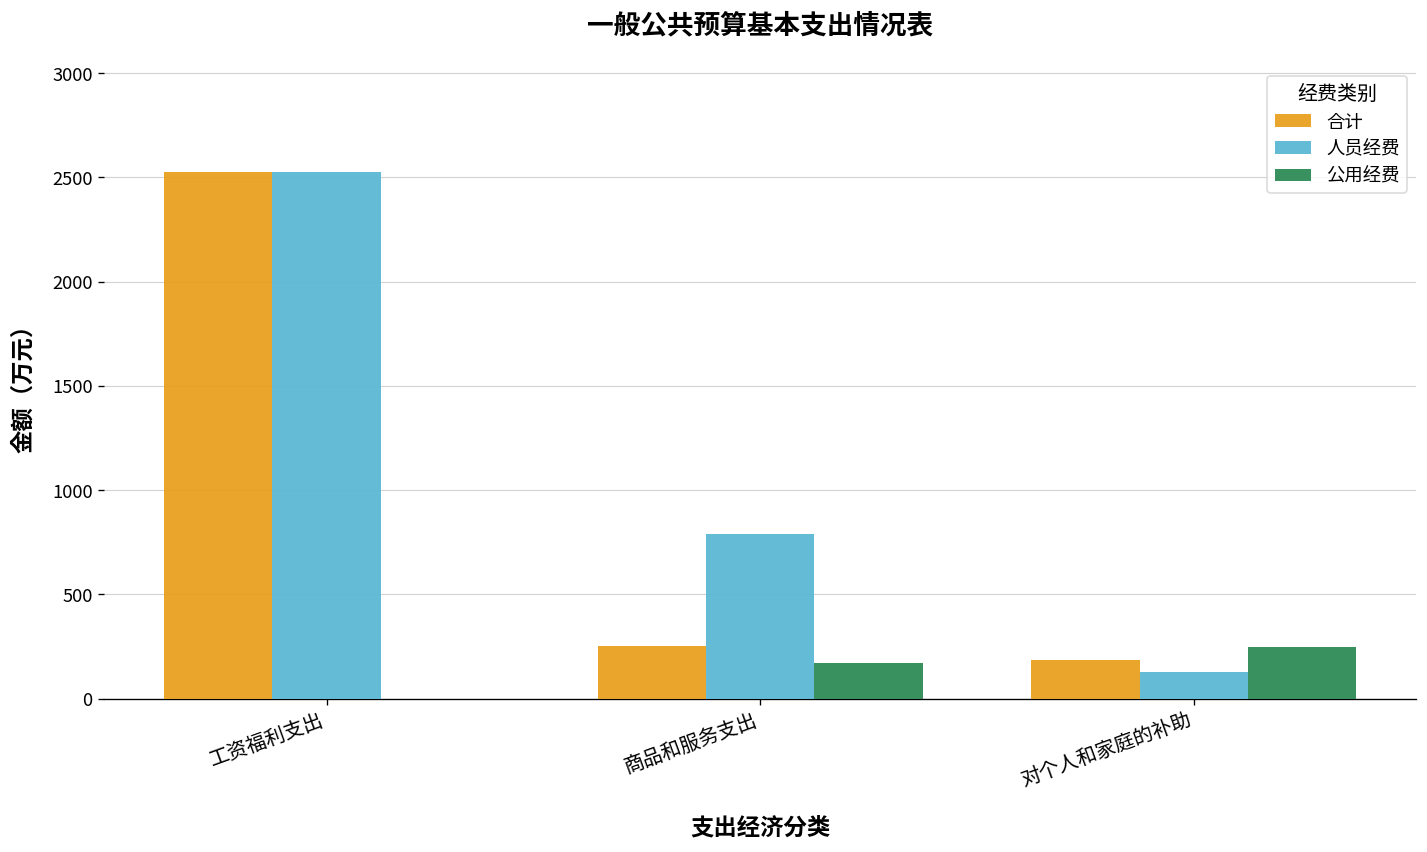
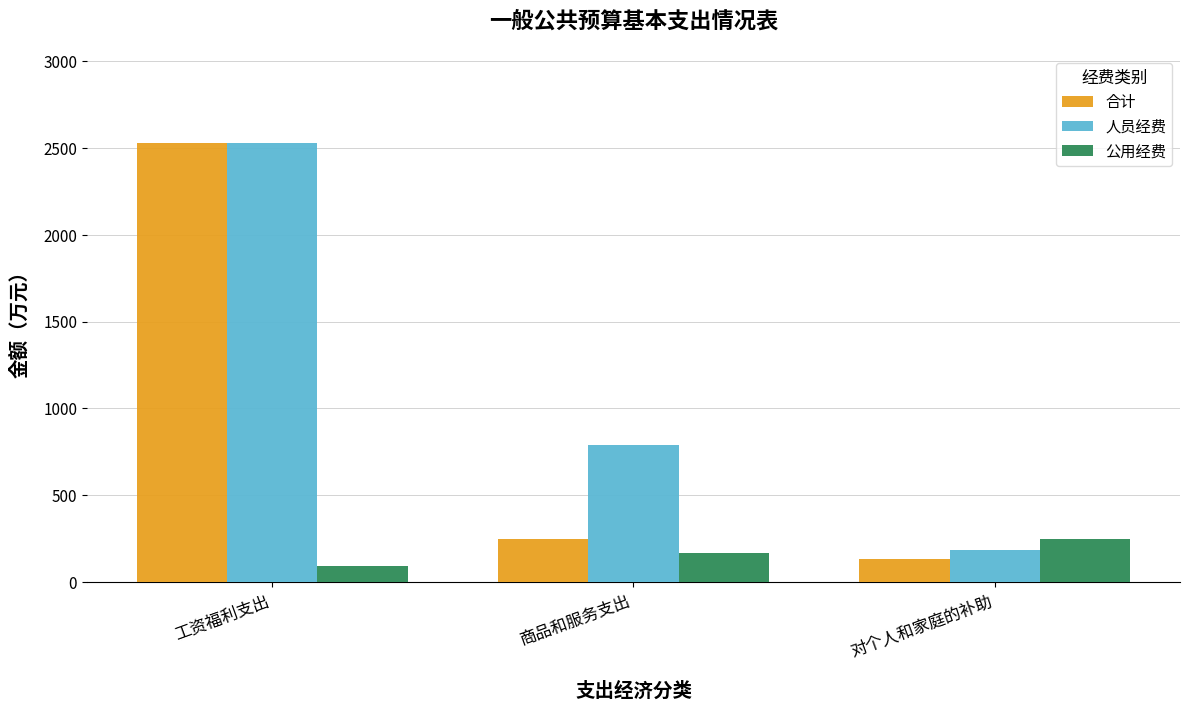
公用经费, 工资福利支出: 0 -> 90
合计, 对个人和家庭的补助: 190 -> 130
人员经费, 对个人和家庭的补助: 130 -> 190
